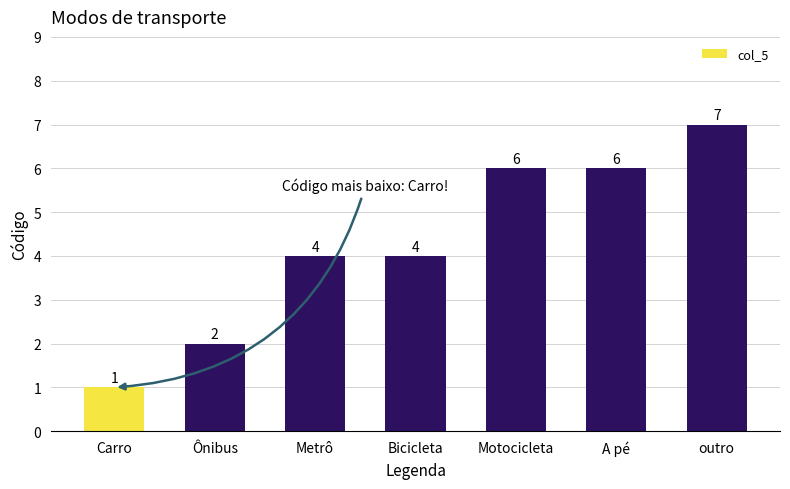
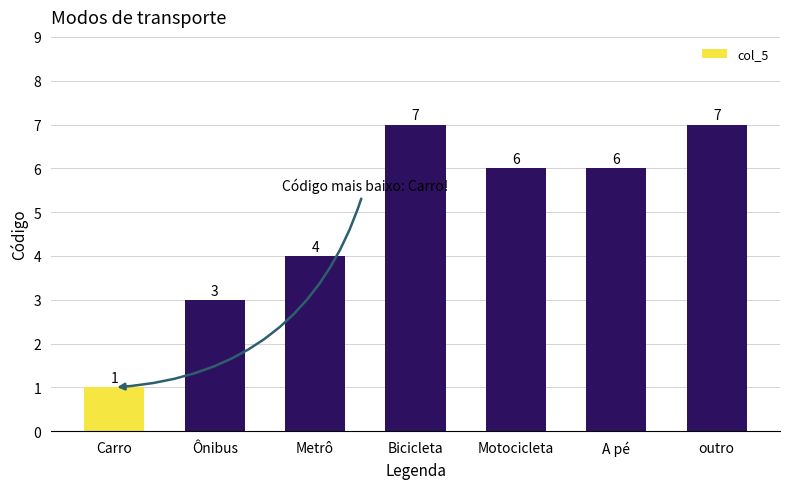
Ônibus: 2 -> 3
Bicicleta: 4 -> 7
